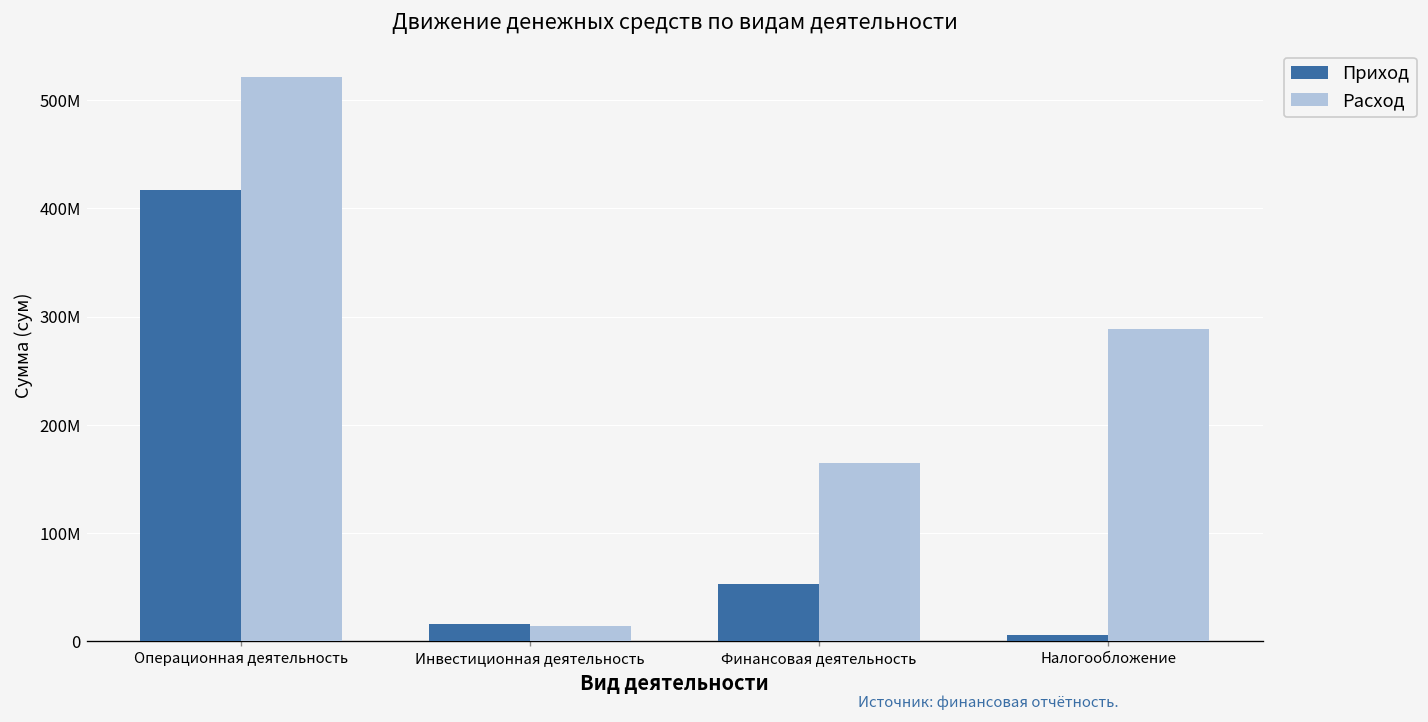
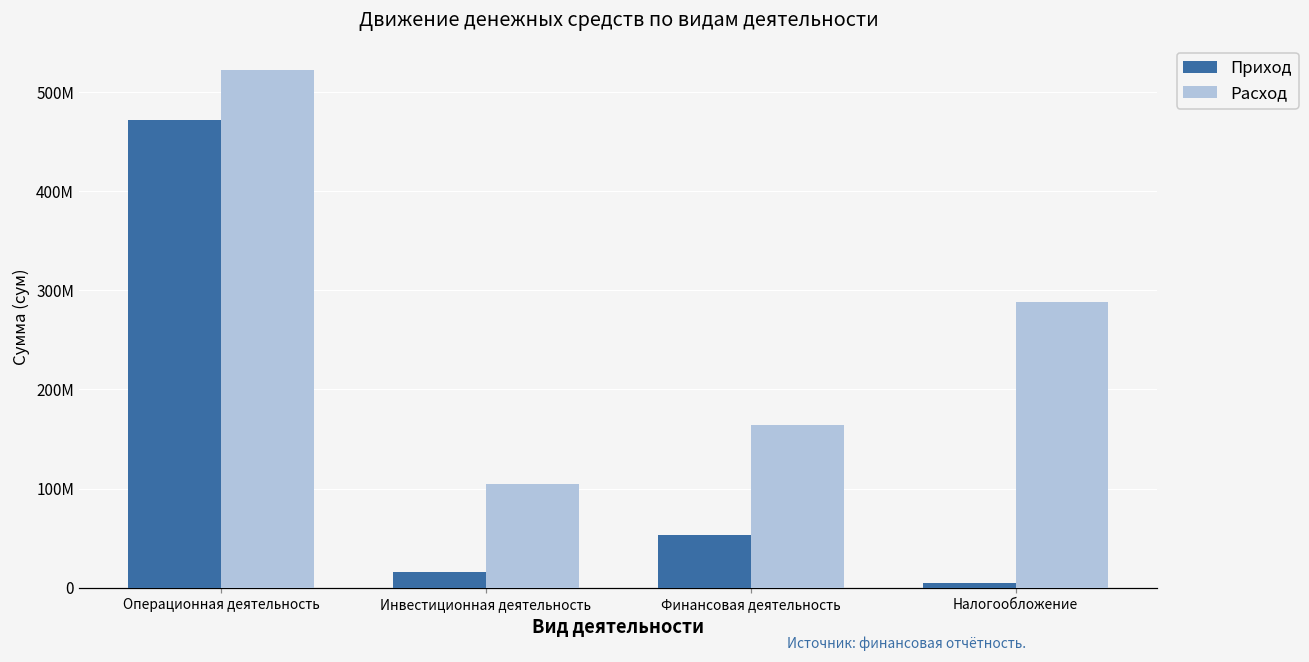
Приход, Операционная деятельность: 420000000 -> 470000000
Расход, Инвестиционная деятельность: 10000000 -> 100000000
